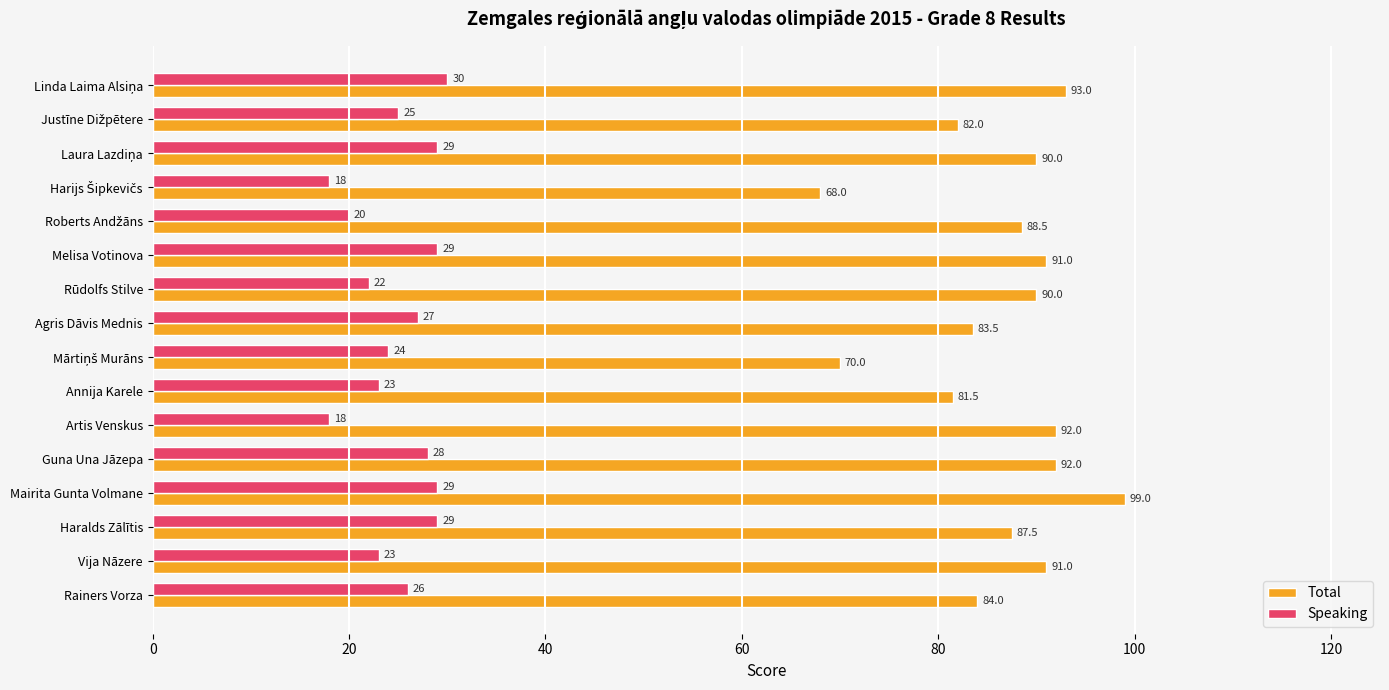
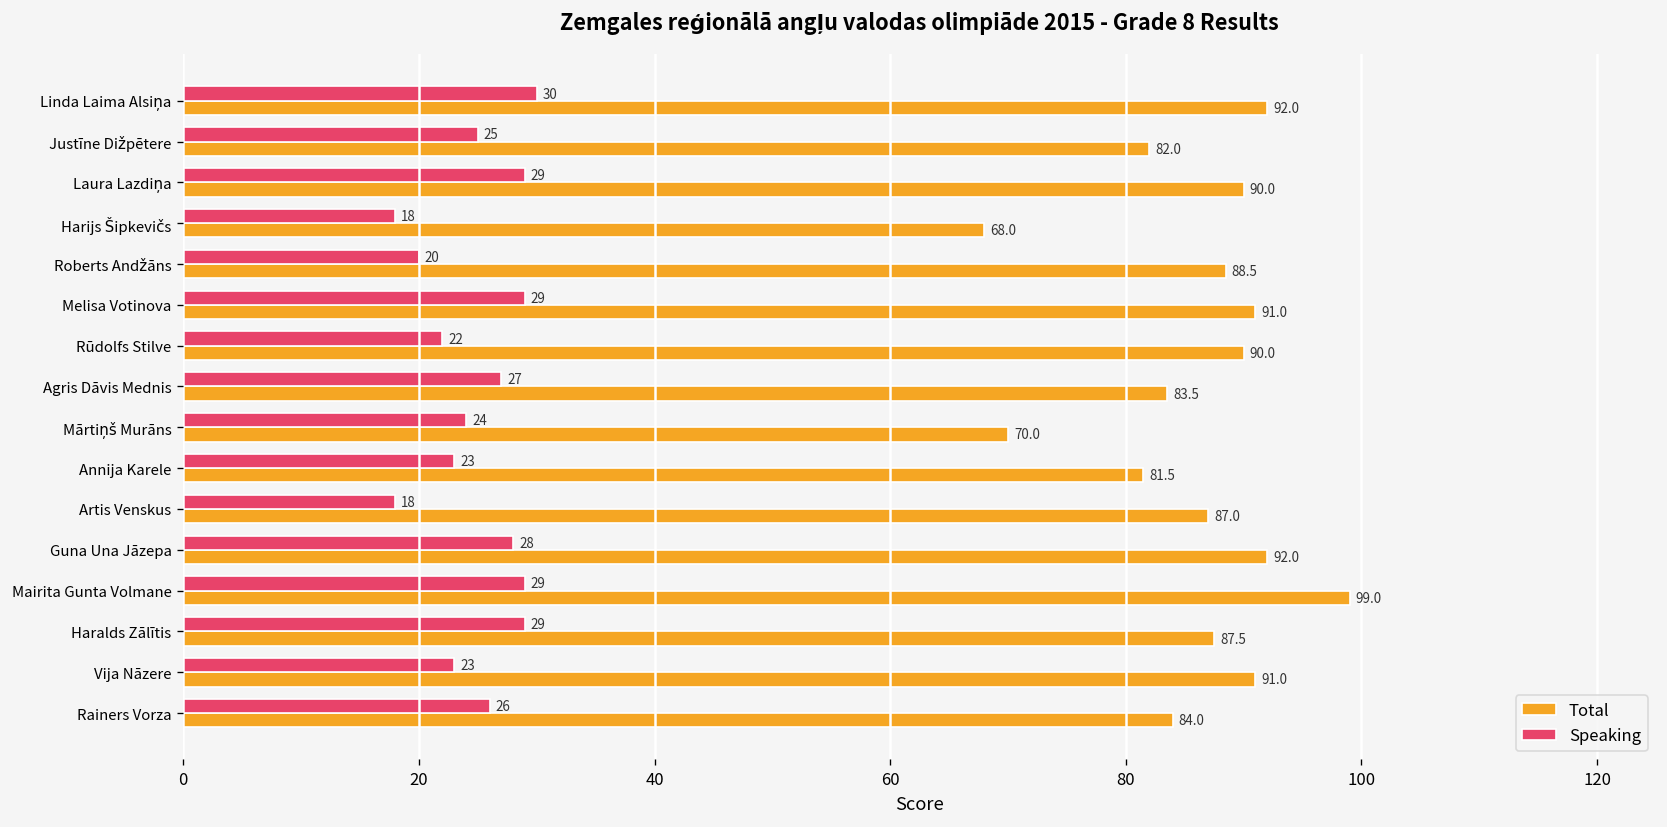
Total, Linda Laima Alsiņa: 93.0 -> 92.0
Total, Artis Venskus: 92.0 -> 87.0
